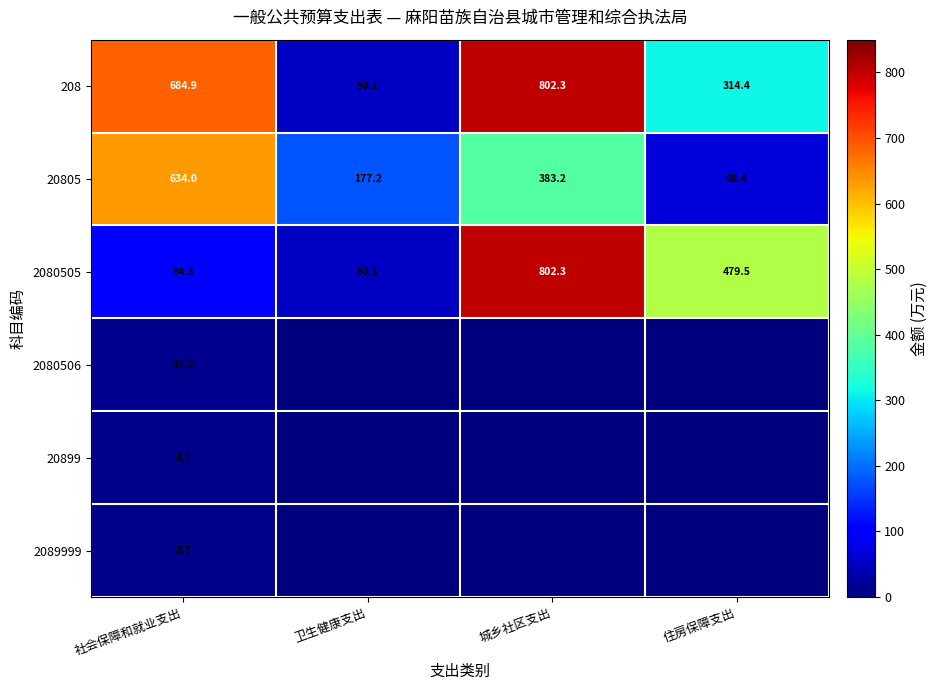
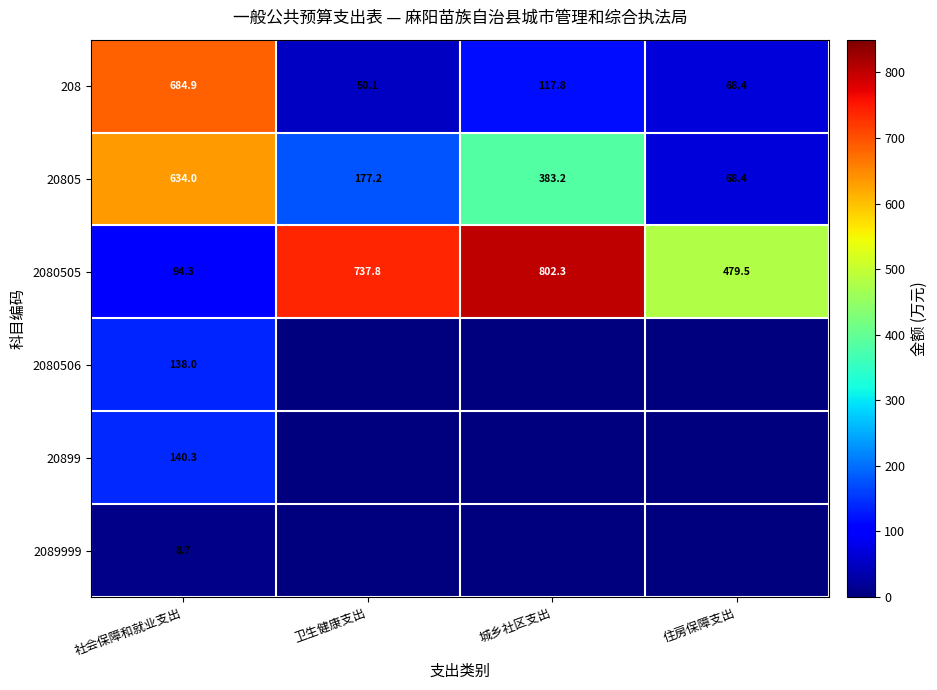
208, 城乡社区支出: 802.3 -> 117.8
208, 住房保障支出: 314.4 -> 68.4
2080505, 卫生健康支出: 50.1 -> 737.8
2080506, 社会保障和就业支出: 11.2 -> 138.0
20899, 社会保障和就业支出: 8.7 -> 140.3
